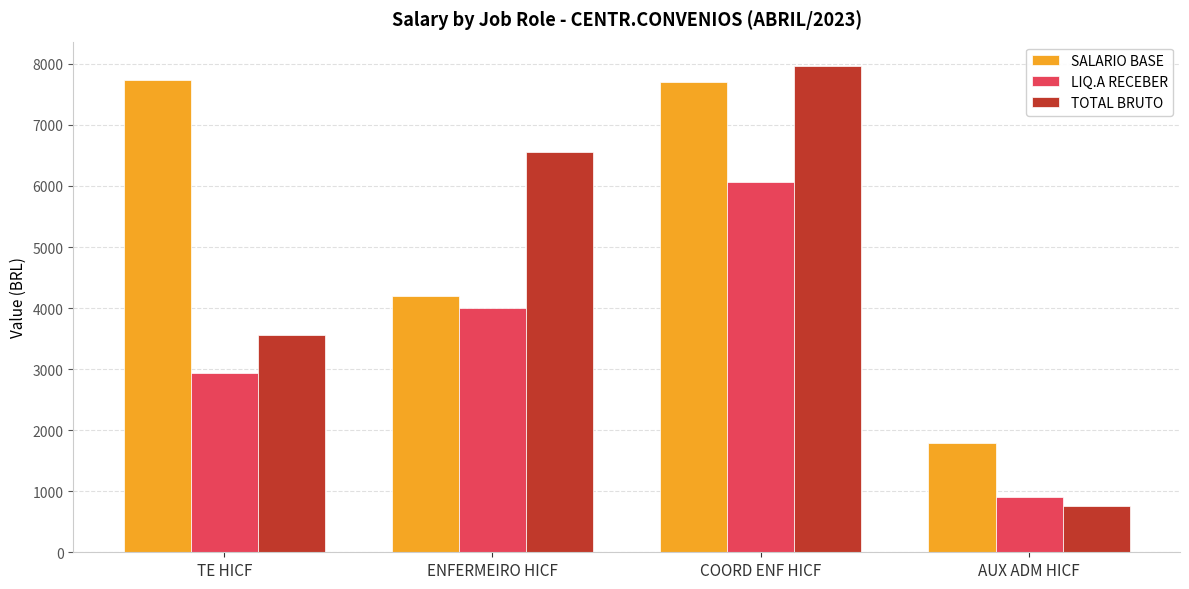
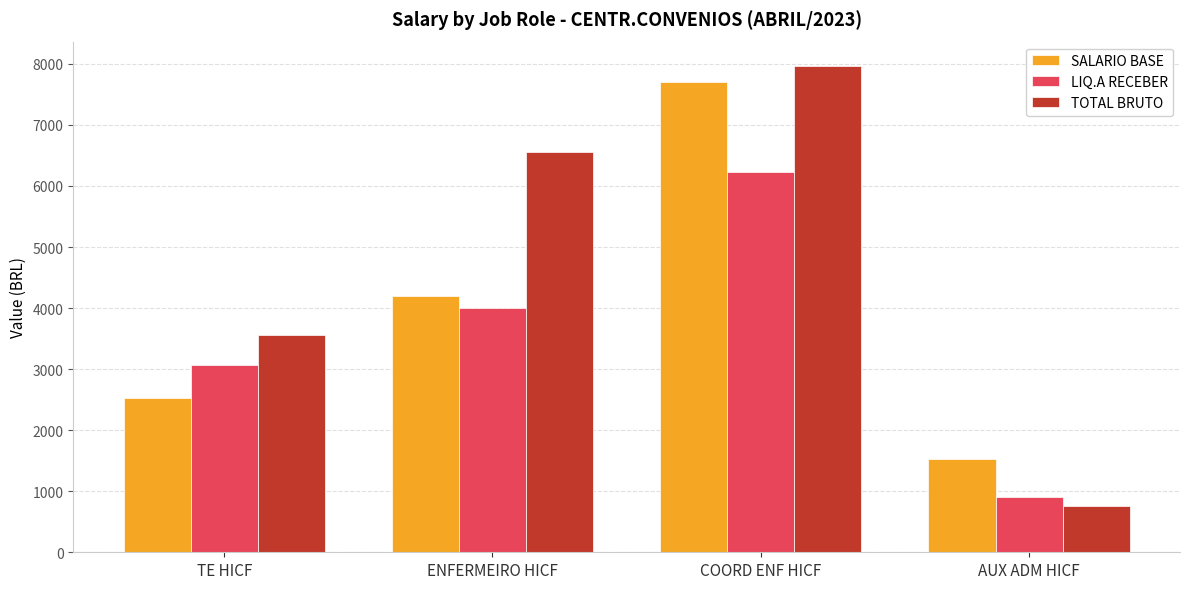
SALARIO BASE, TE HICF: 7700 -> 2500
LIQ.A RECEBER, TE HICF: 2900 -> 3100
LIQ.A RECEBER, COORD ENF HICF: 6100 -> 6200
SALARIO BASE, AUX ADM HICF: 1800 -> 1500
